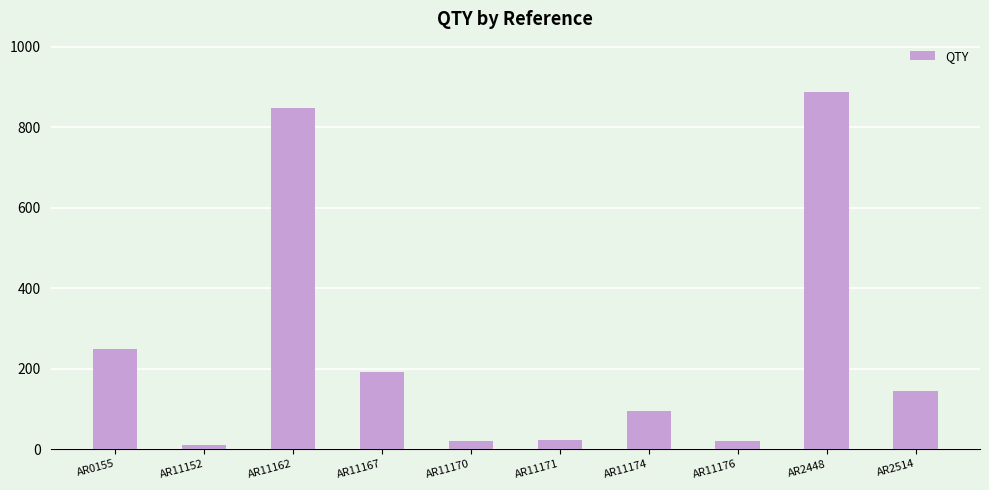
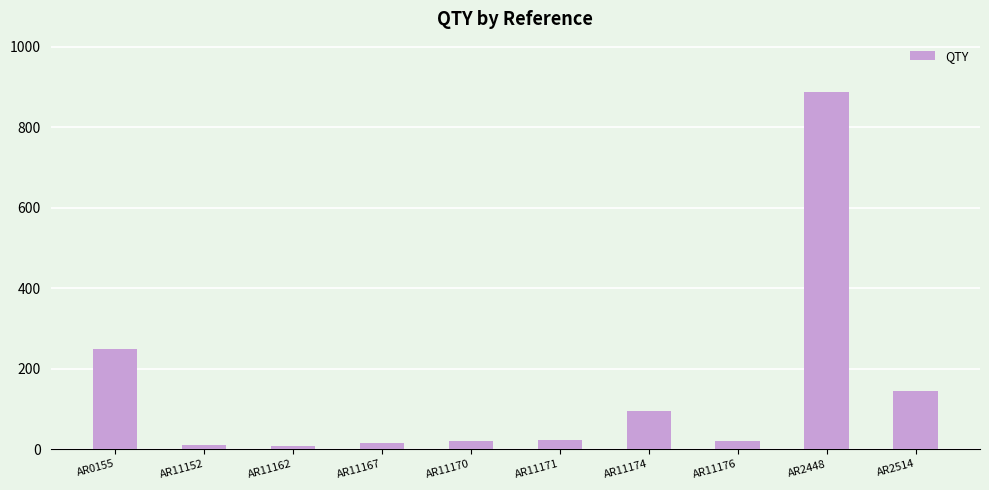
AR11162: 850 -> 10
AR11167: 190 -> 10
